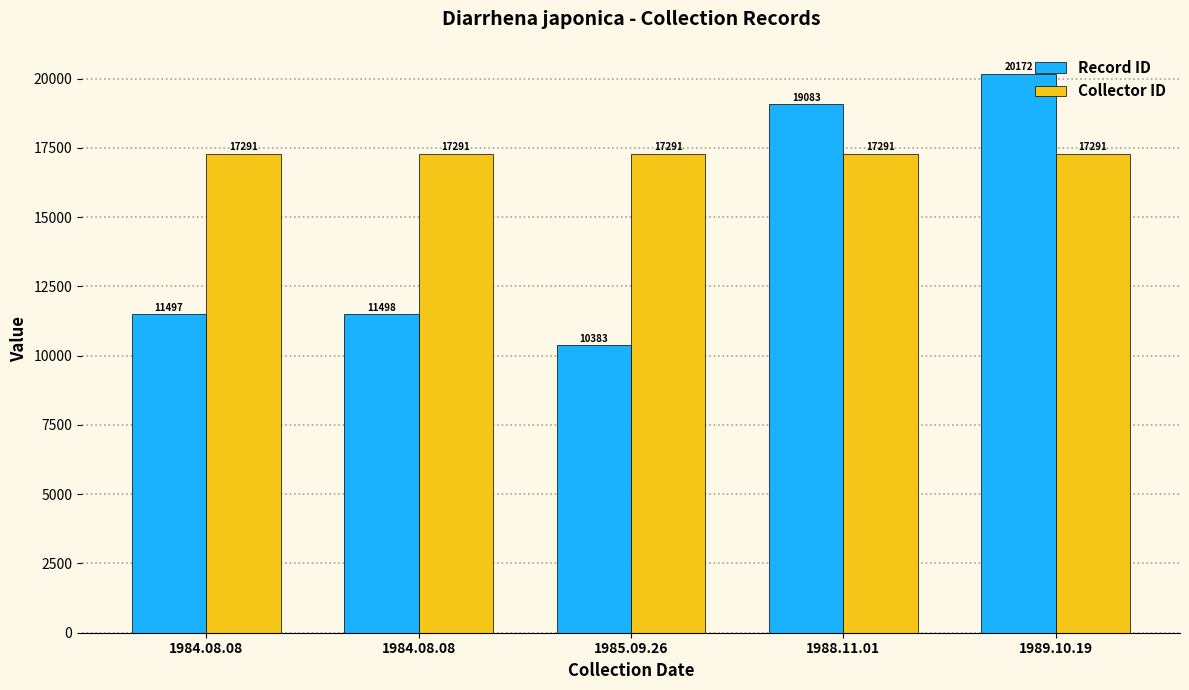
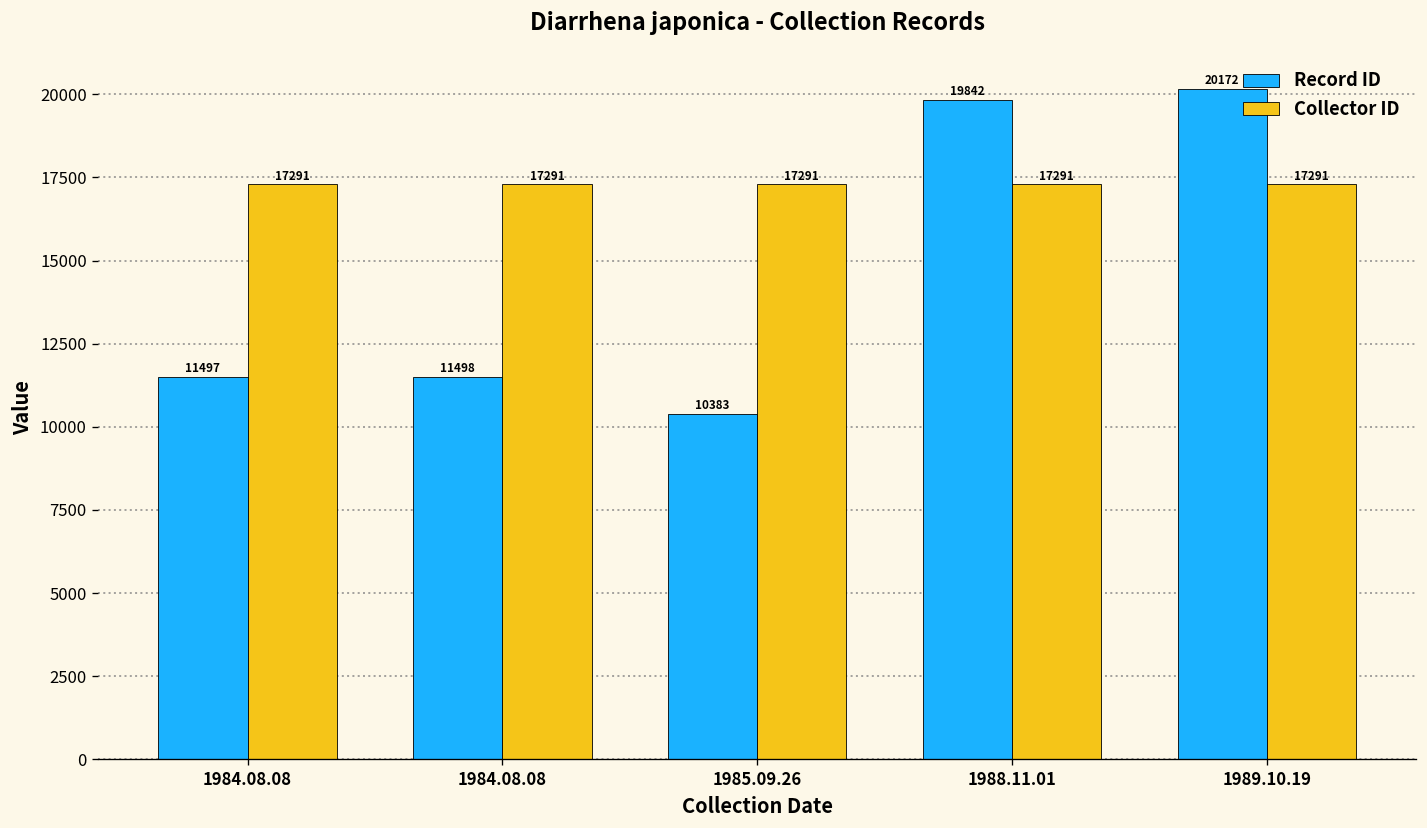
Record ID, 1988.11.01: 19083 -> 19842
